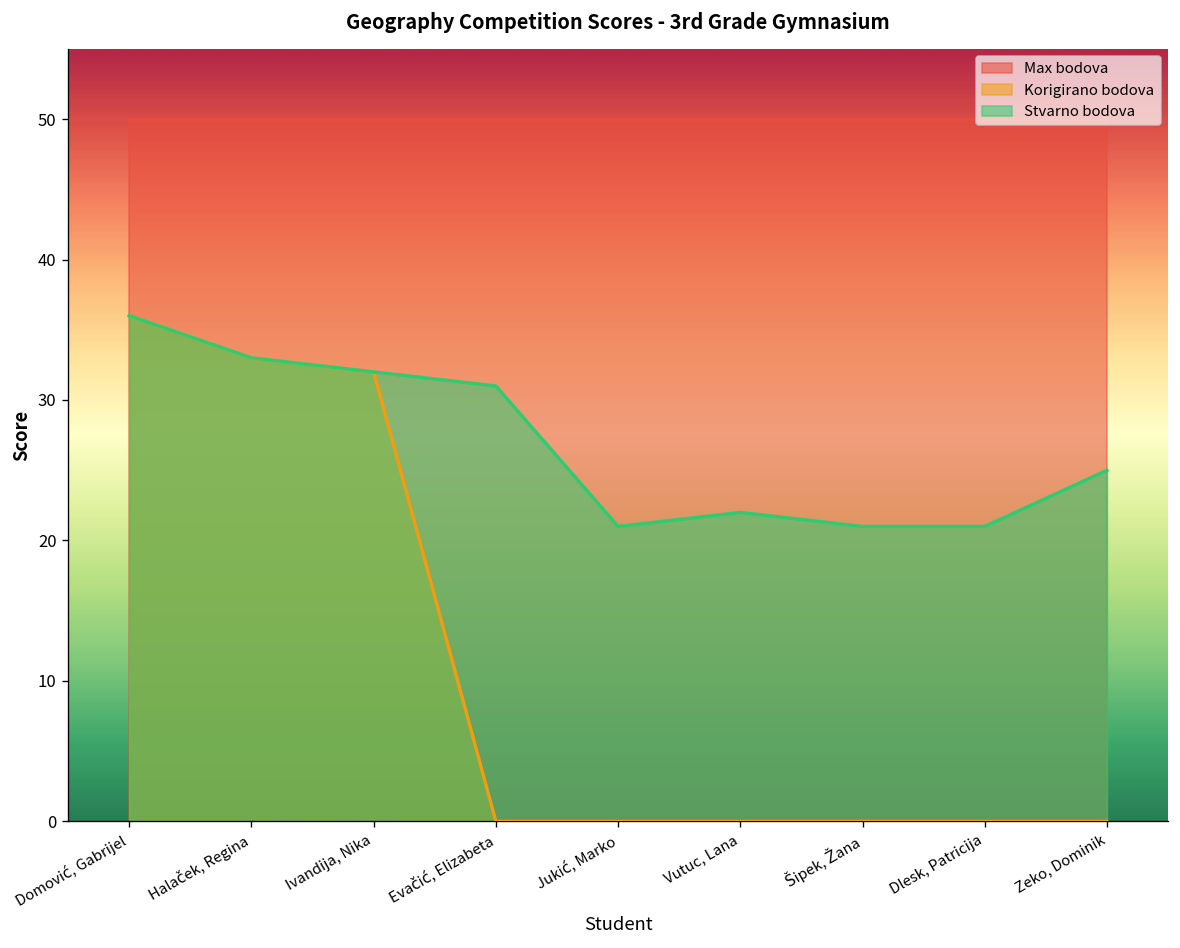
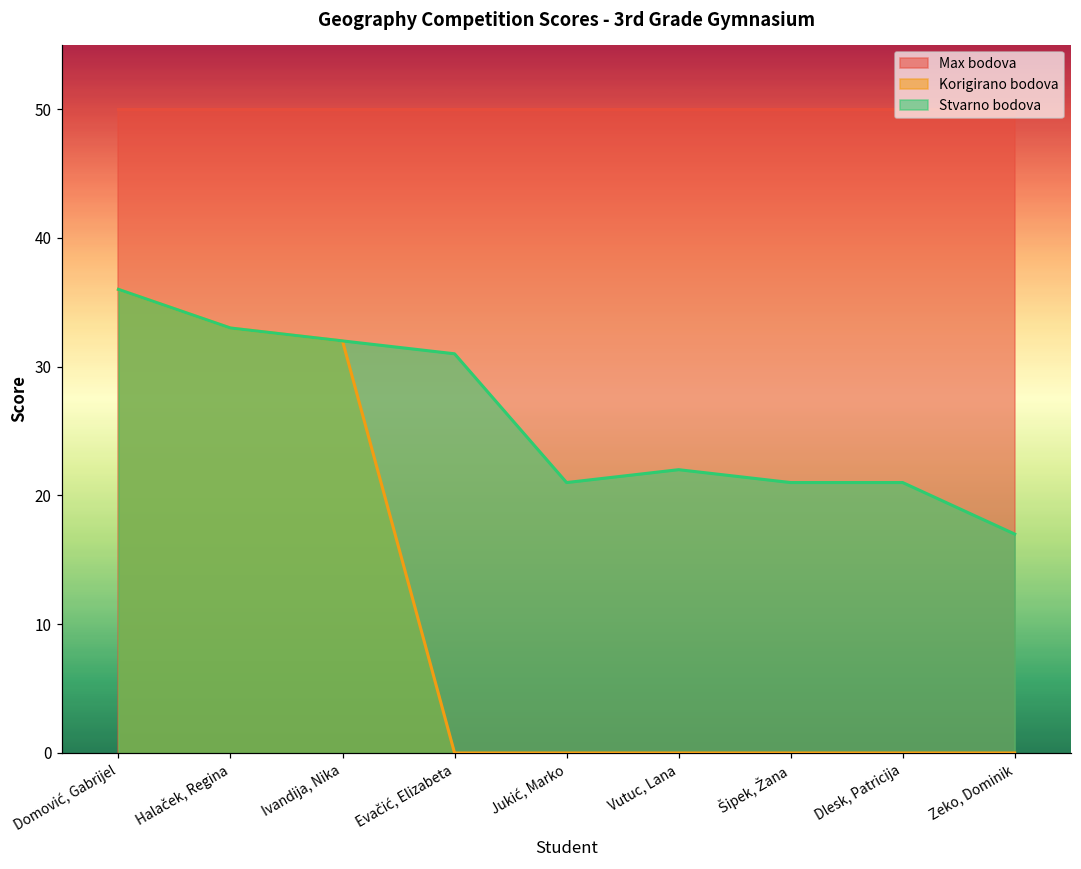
Stvarno bodova, Zeko, Dominik: 25 -> 17
